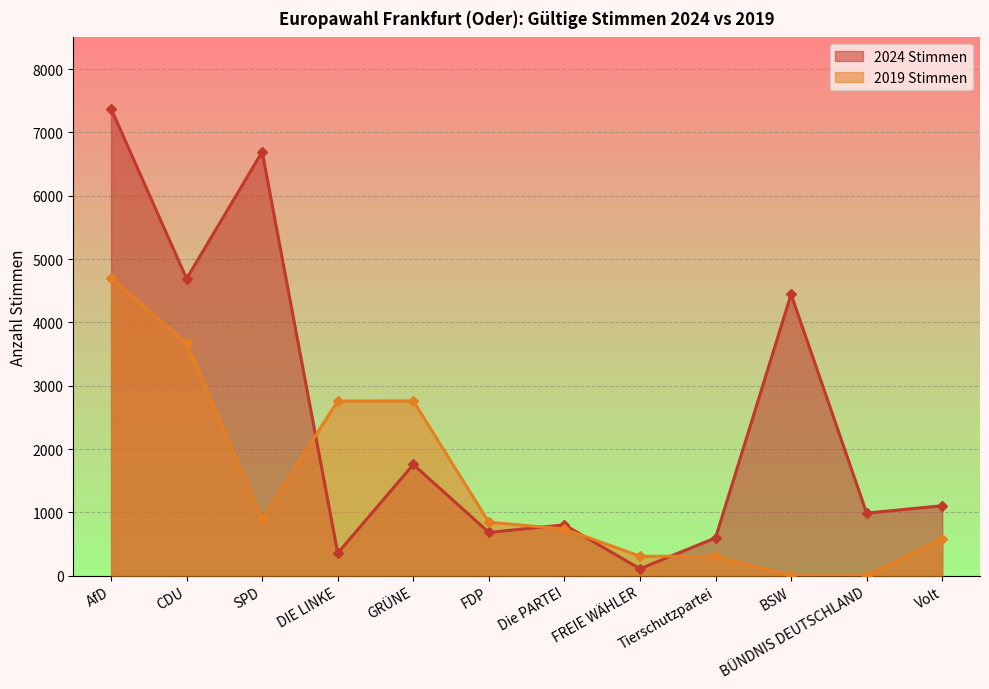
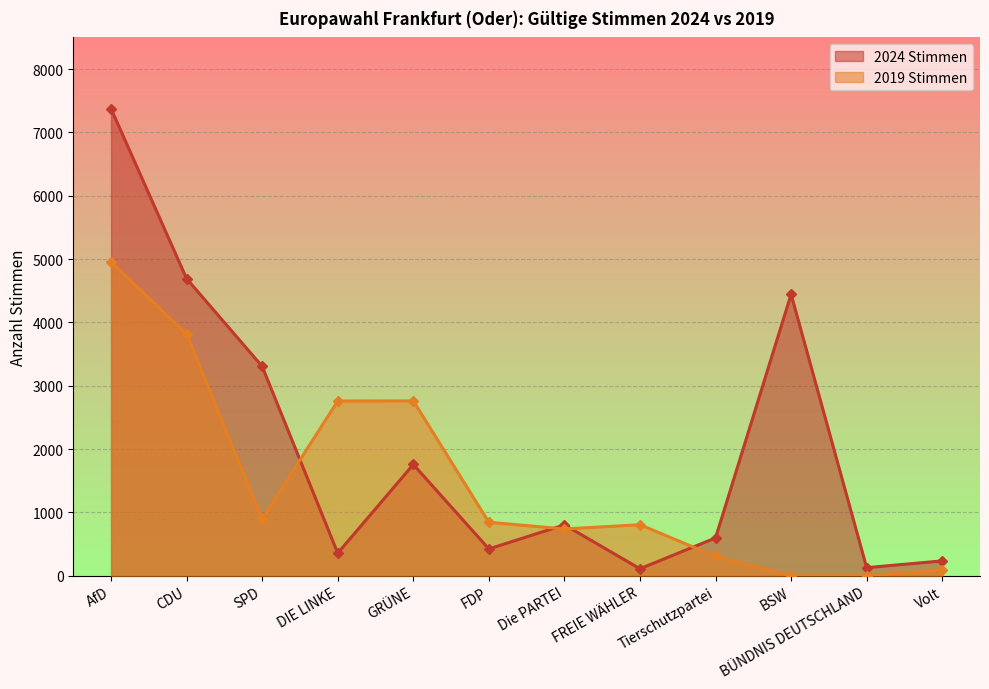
2019 Stimmen, AfD: 4700 -> 5000
2019 Stimmen, CDU: 3700 -> 3800
2024 Stimmen, SPD: 6700 -> 3300
2024 Stimmen, FDP: 700 -> 400
2019 Stimmen, FREIE WÄHLER: 300 -> 800
2024 Stimmen, BÜNDNIS DEUTSCHLAND: 1000 -> 100
2024 Stimmen, Volt: 1100 -> 200
2019 Stimmen, Volt: 600 -> 100
